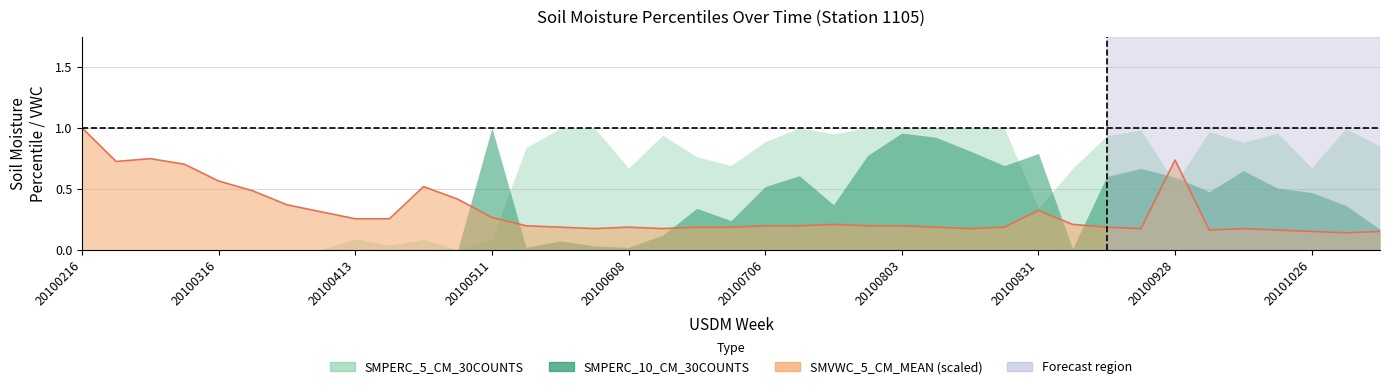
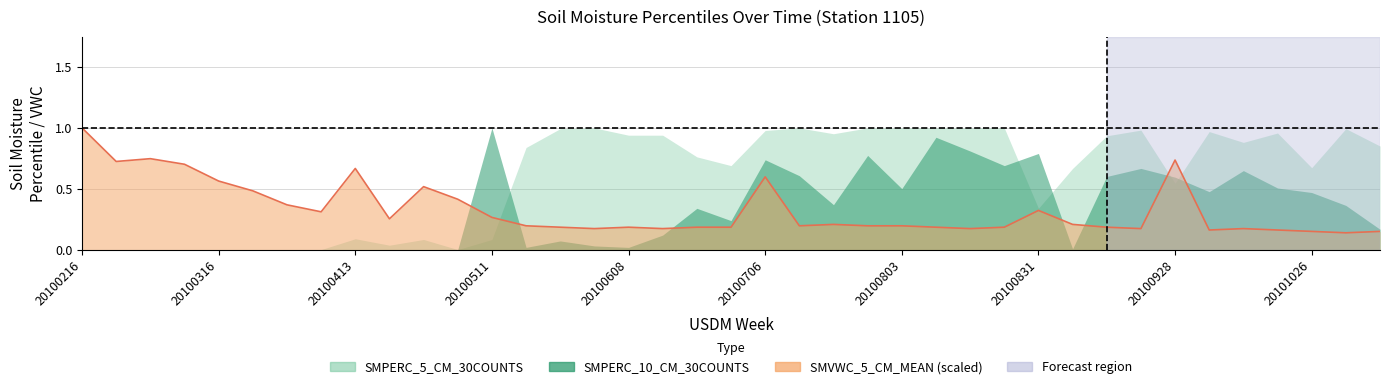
SMVWC_5_CM_MEAN (scaled), 20100413: 0.25 -> 0.67
SMPERC_5_CM_30COUNTS, 20100608: 0.67 -> 0.94
SMPERC_5_CM_30COUNTS, 20100706: 0.89 -> 0.98
SMPERC_10_CM_30COUNTS, 20100706: 0.52 -> 0.74
SMVWC_5_CM_MEAN (scaled), 20100706: 0.20 -> 0.60
SMPERC_10_CM_30COUNTS, 20100803: 0.96 -> 0.50
